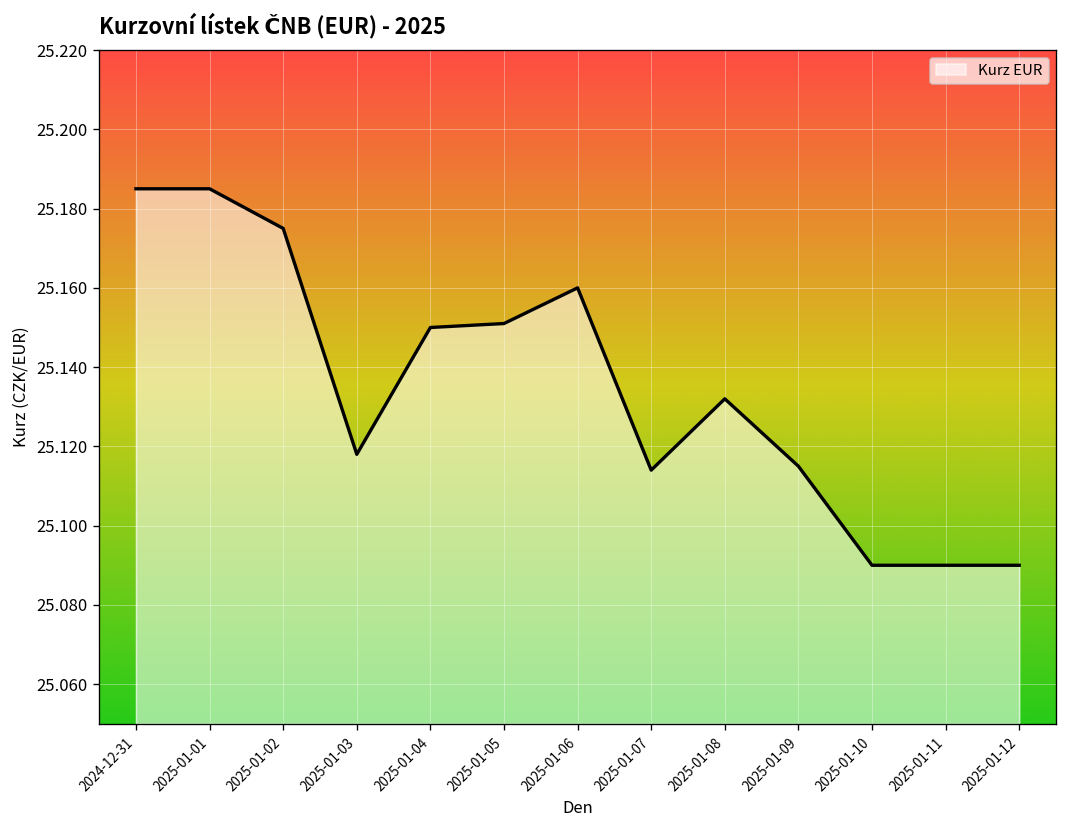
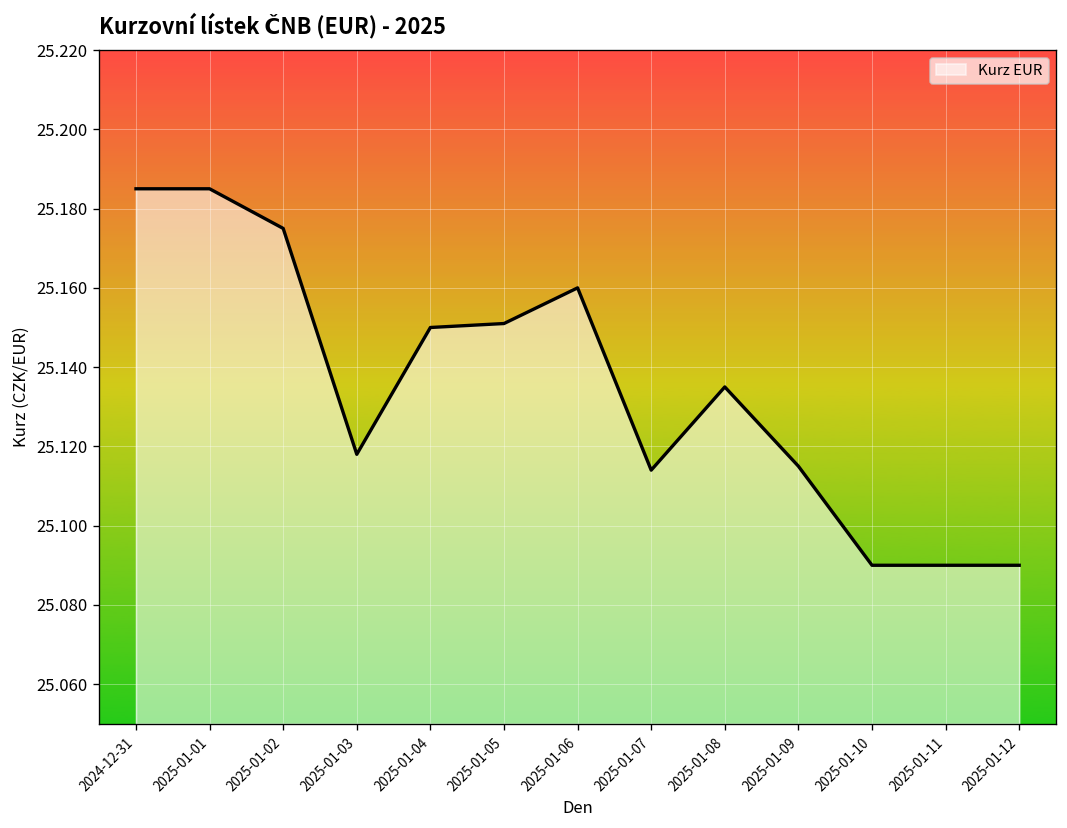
2025-01-08: 25.132 -> 25.135
